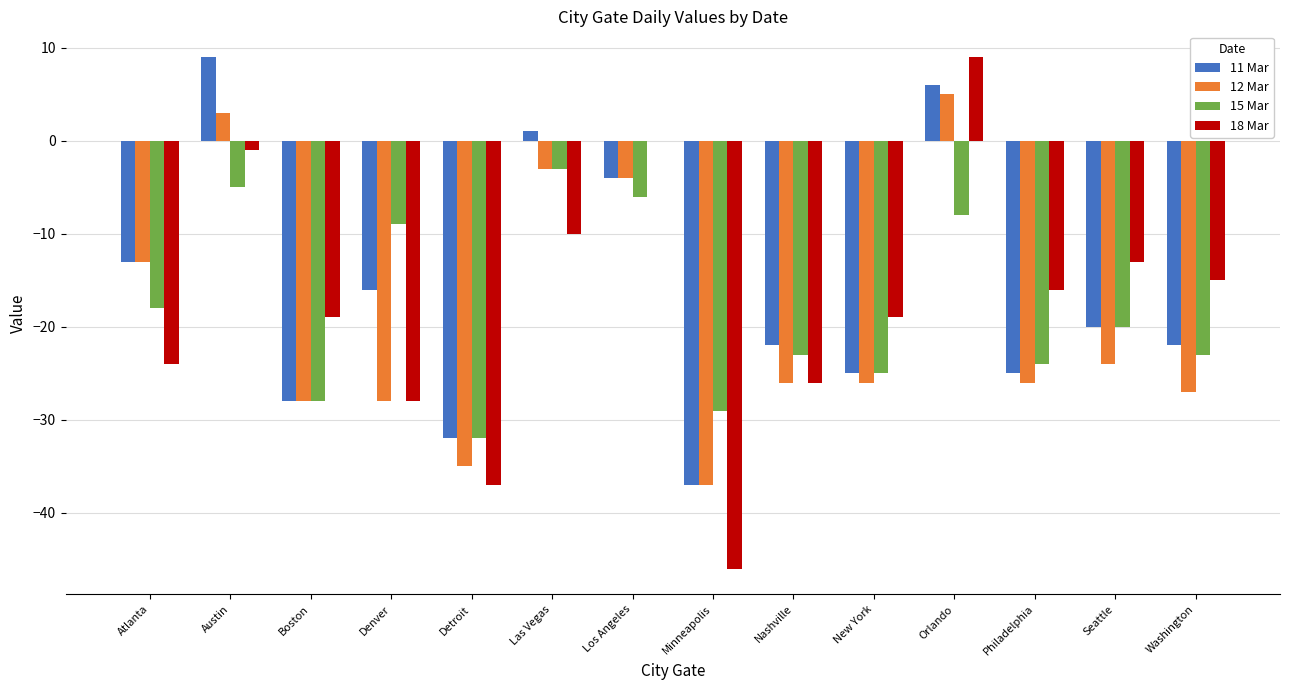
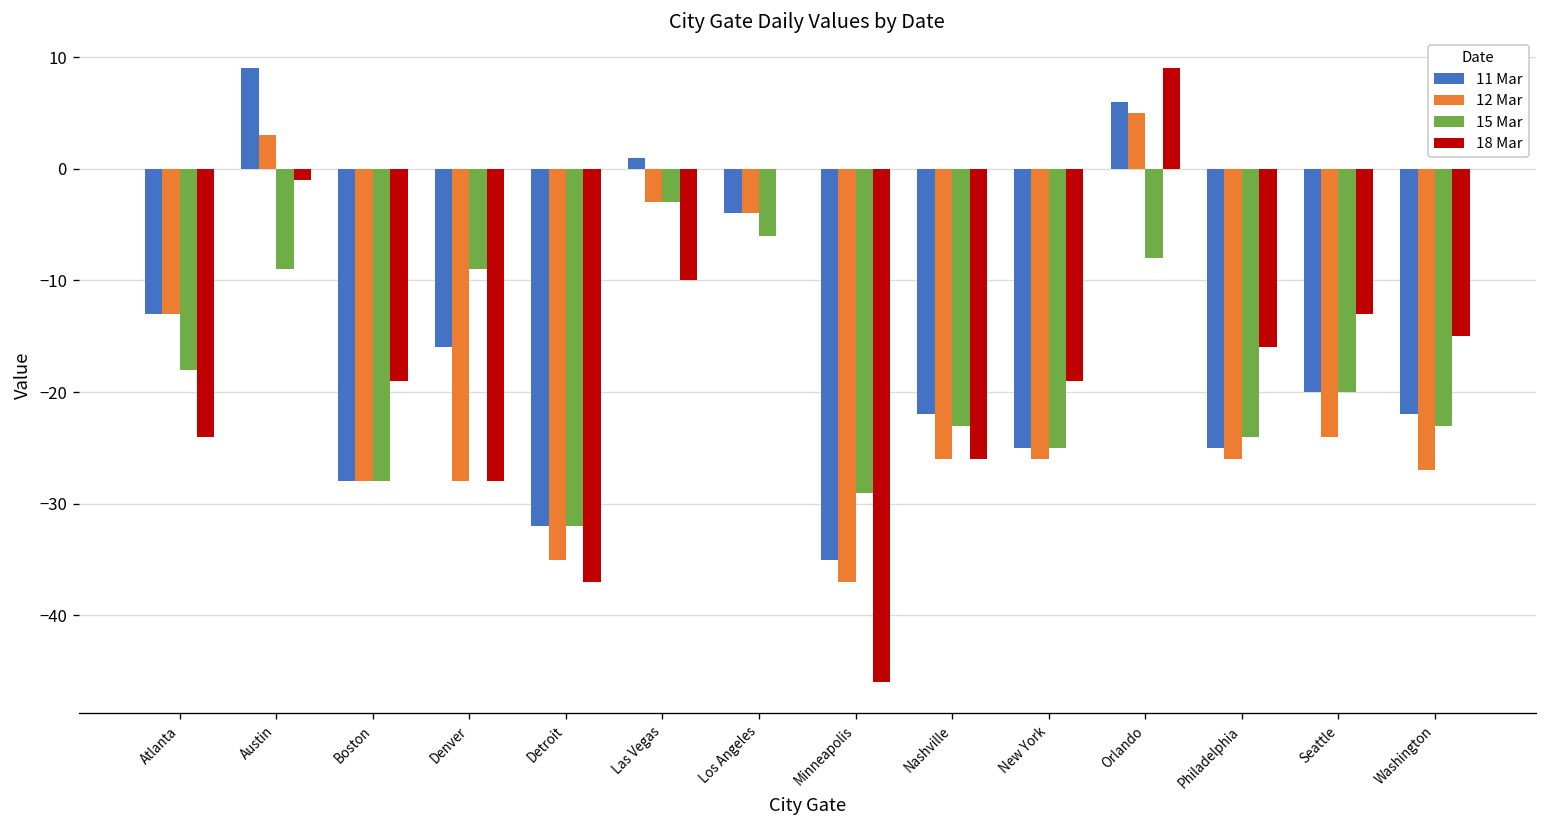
15 Mar, Austin: -5 -> -9
11 Mar, Minneapolis: -37 -> -35
